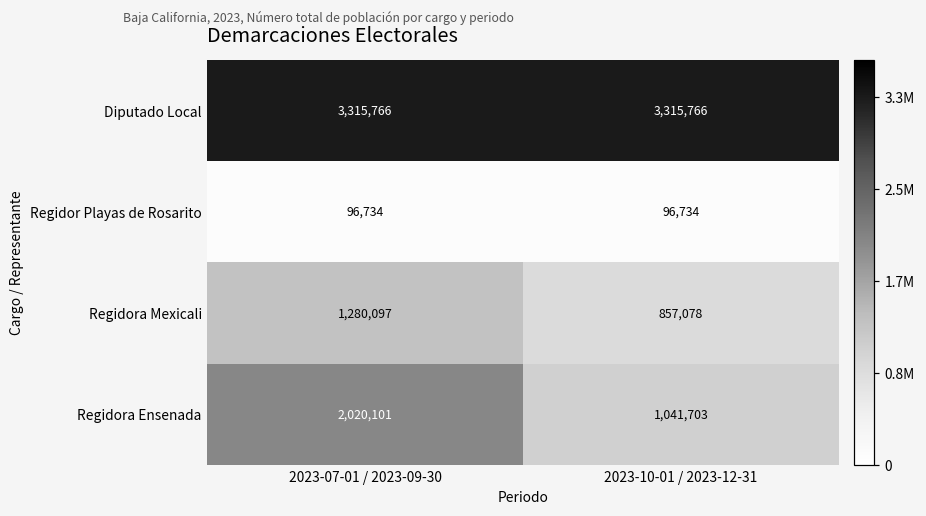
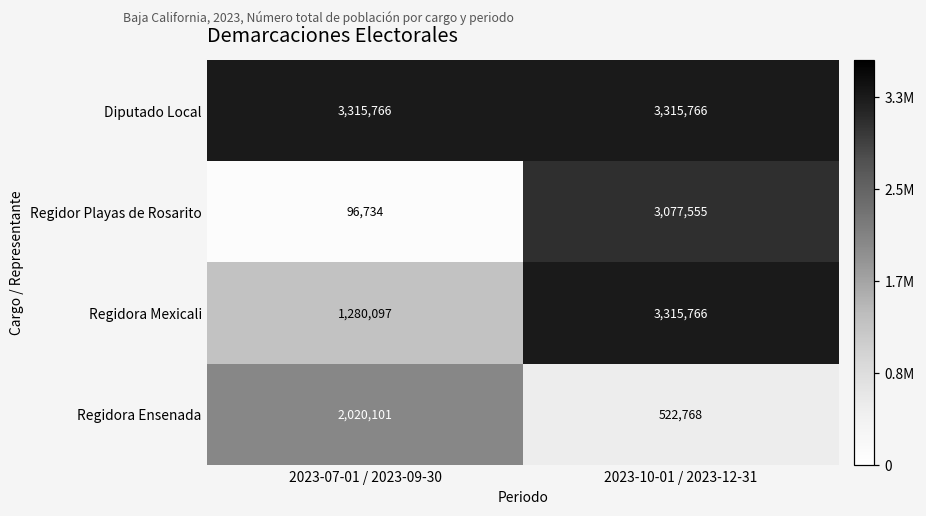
Regidor Playas de Rosarito, 2023-10-01 / 2023-12-31: 96,734 -> 3,077,555
Regidora Mexicali, 2023-10-01 / 2023-12-31: 857,078 -> 3,315,766
Regidora Ensenada, 2023-10-01 / 2023-12-31: 1,041,703 -> 522,768
